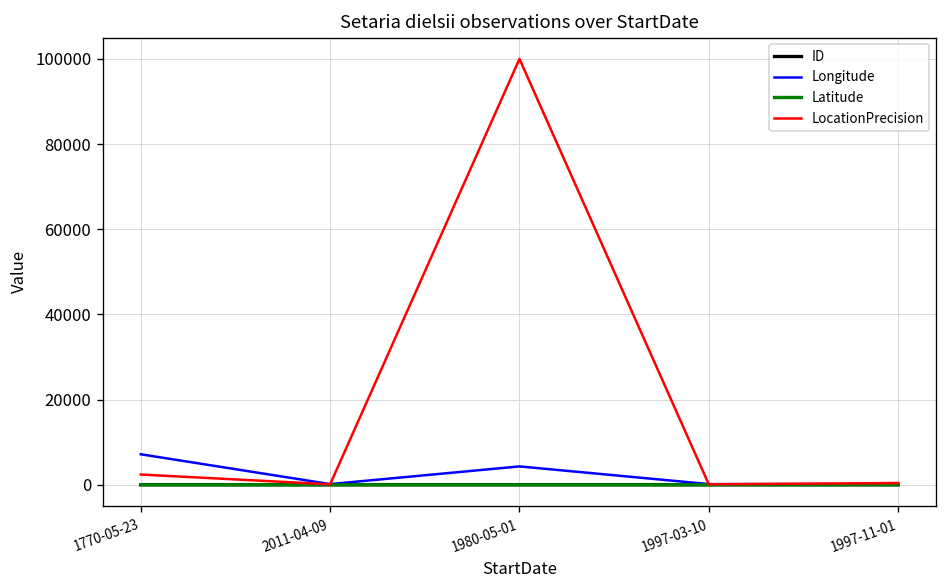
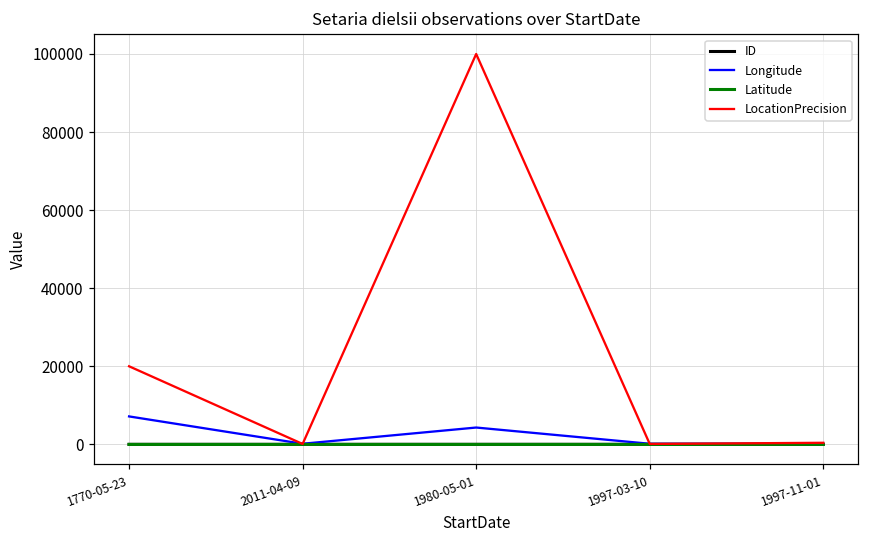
LocationPrecision, 1770-05-23: 2000 -> 20000
